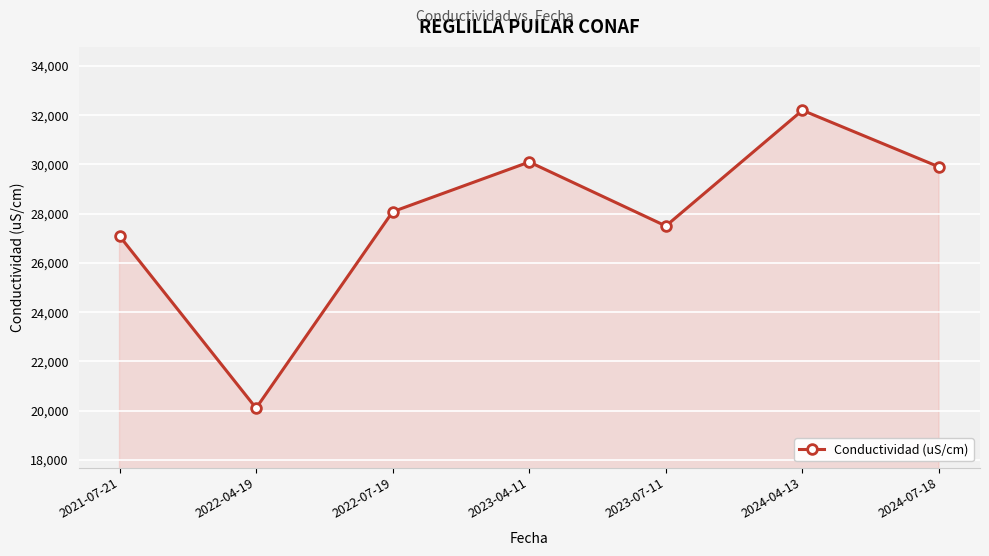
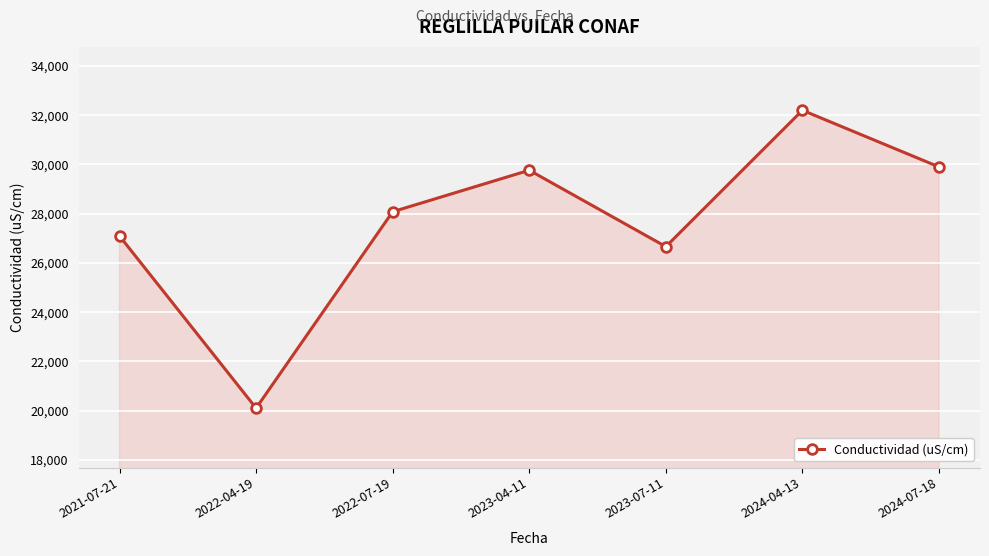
2023-04-11: 30,100 -> 29,800
2023-07-11: 27,500 -> 26,700
